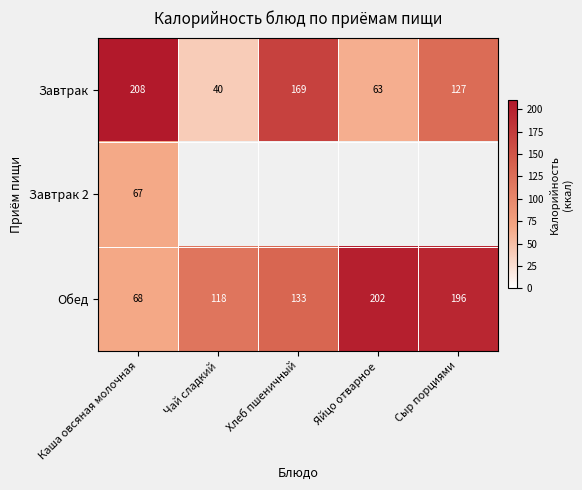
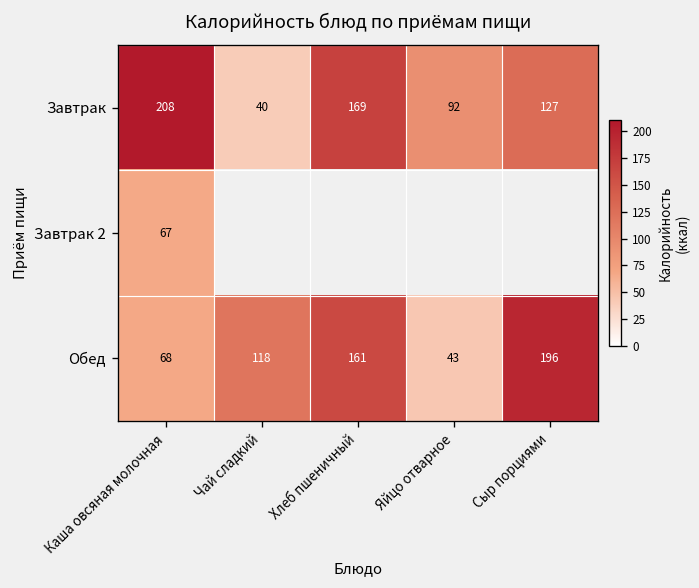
Завтрак, Яйцо отварное: 63 -> 92
Обед, Хлеб пшеничный: 133 -> 161
Обед, Яйцо отварное: 202 -> 43
